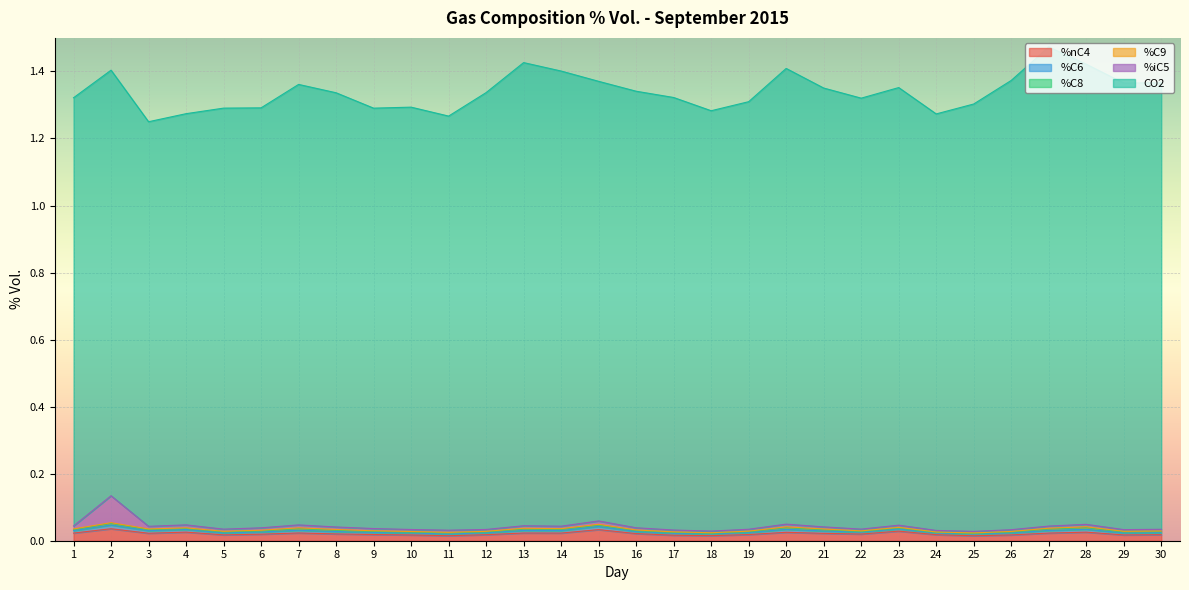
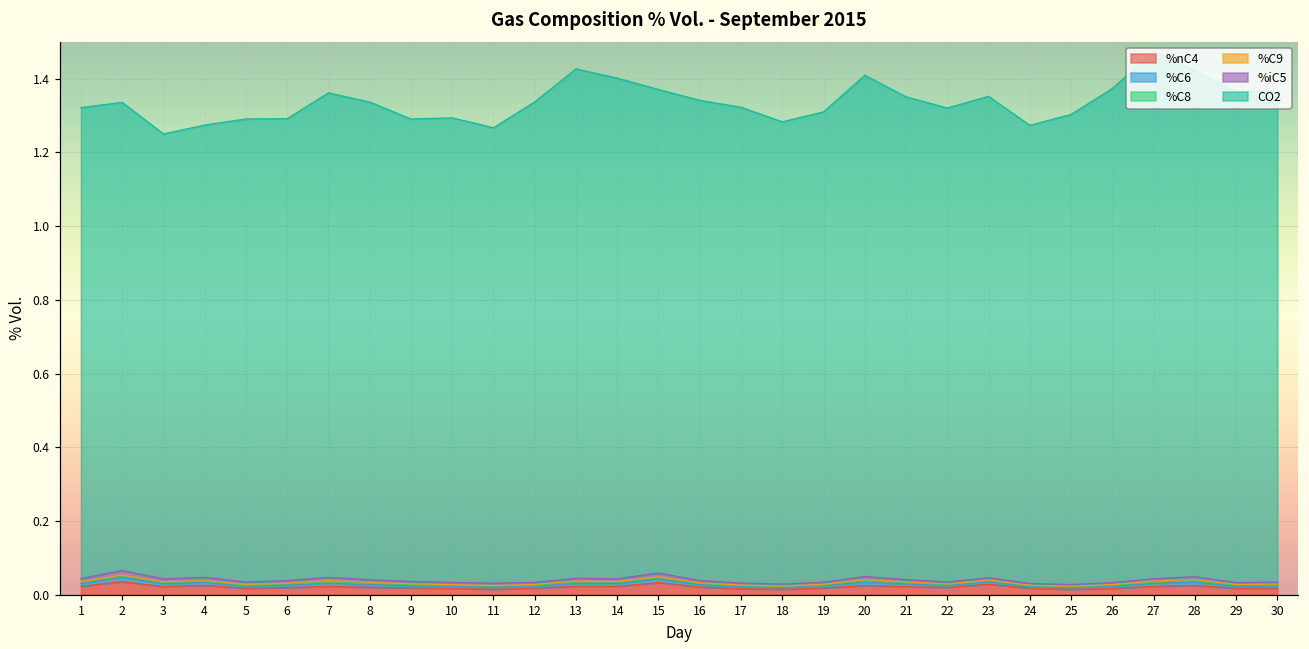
%iC5, 2: 0.08 -> 0.01
